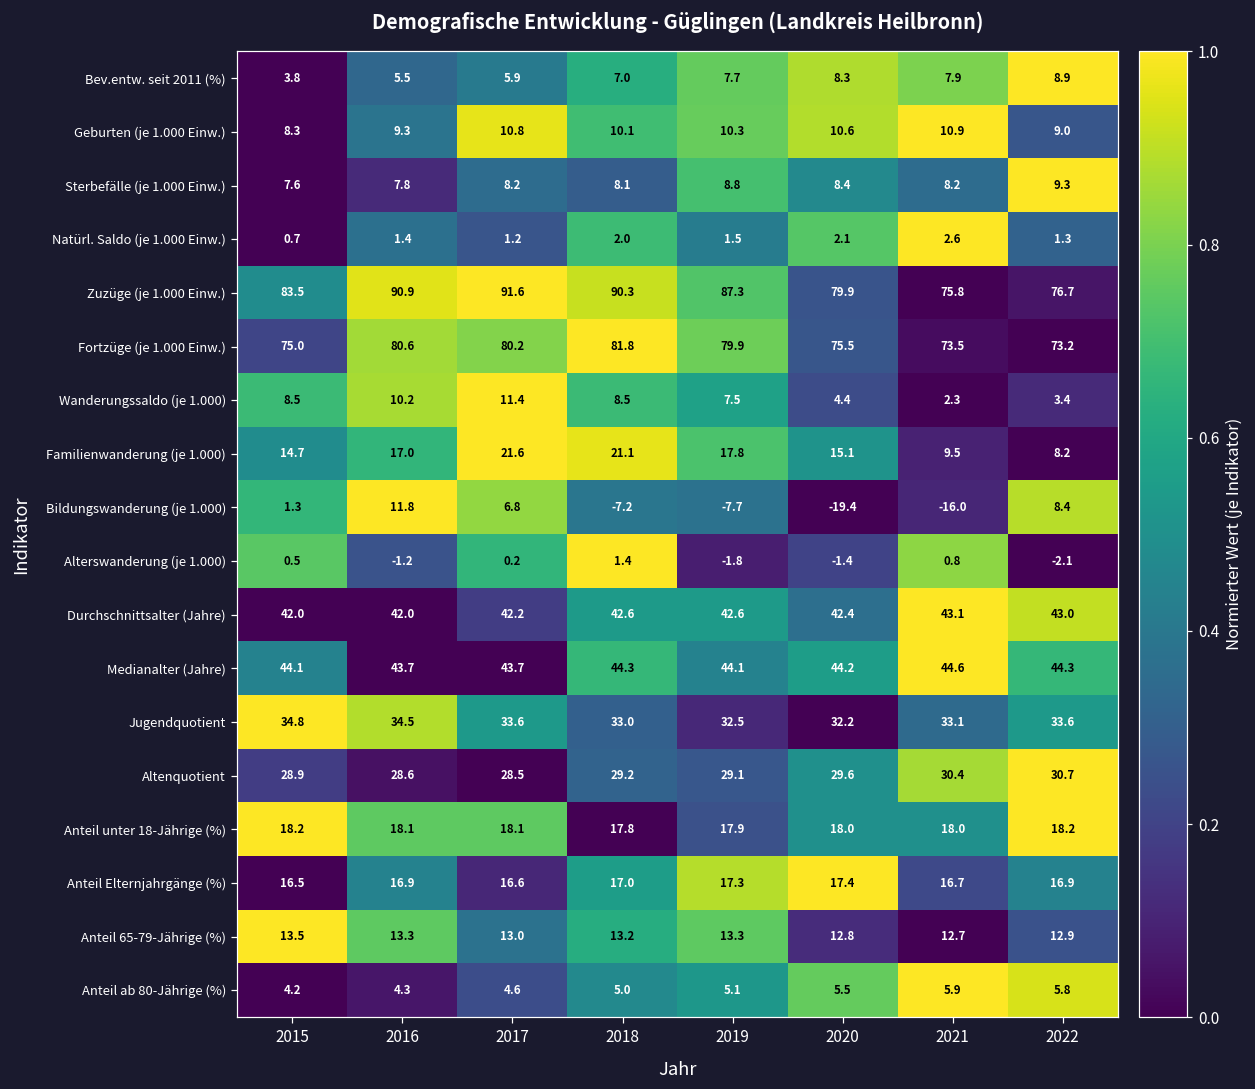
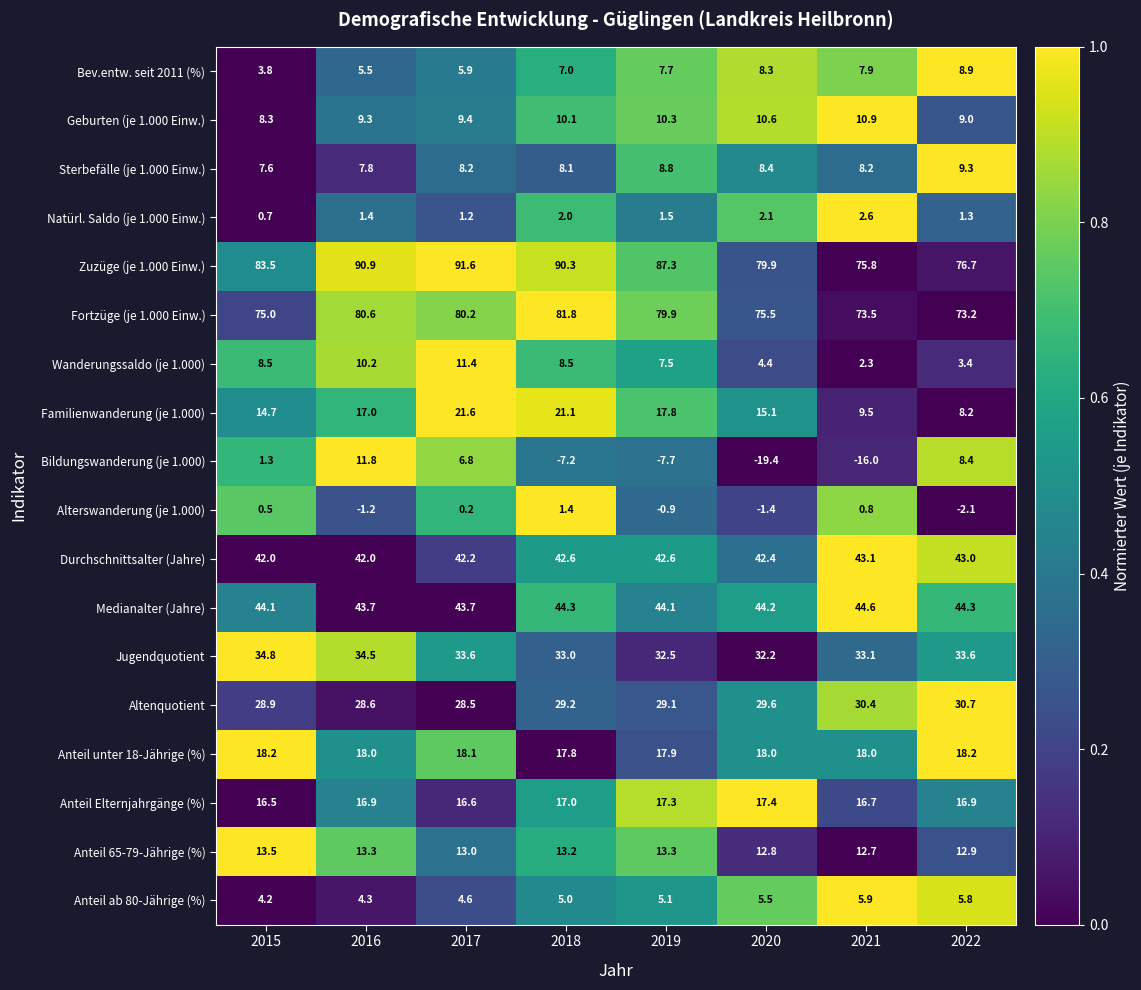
Geburten (je 1.000 Einw.), 2017: 10.8 -> 9.4
Alterswanderung (je 1.000), 2019: -1.8 -> -0.9
Anteil unter 18-Jährige (%), 2016: 18.1 -> 18.0
